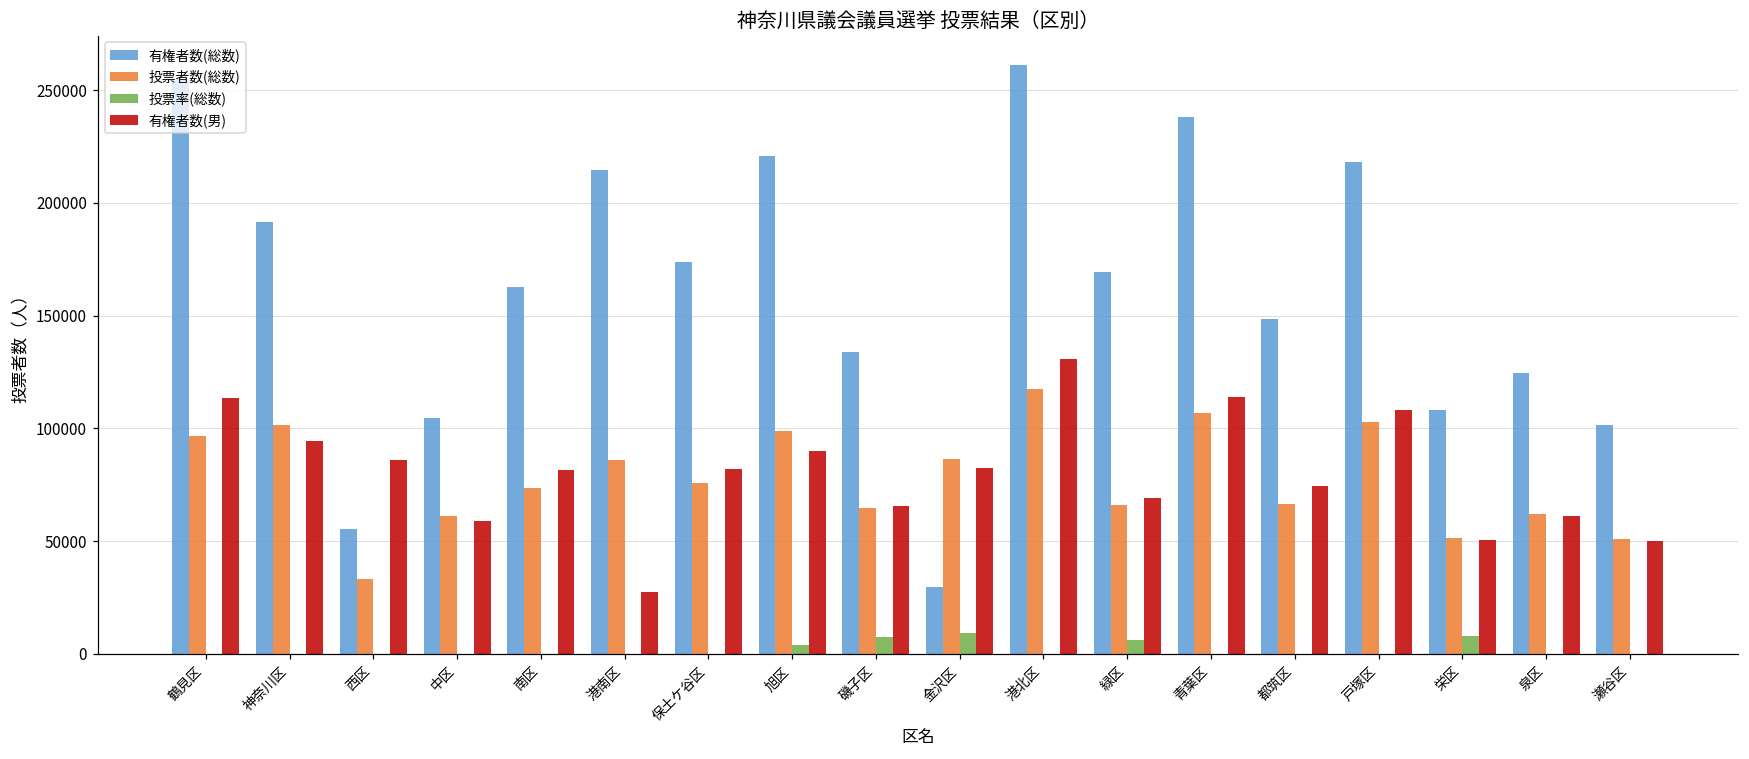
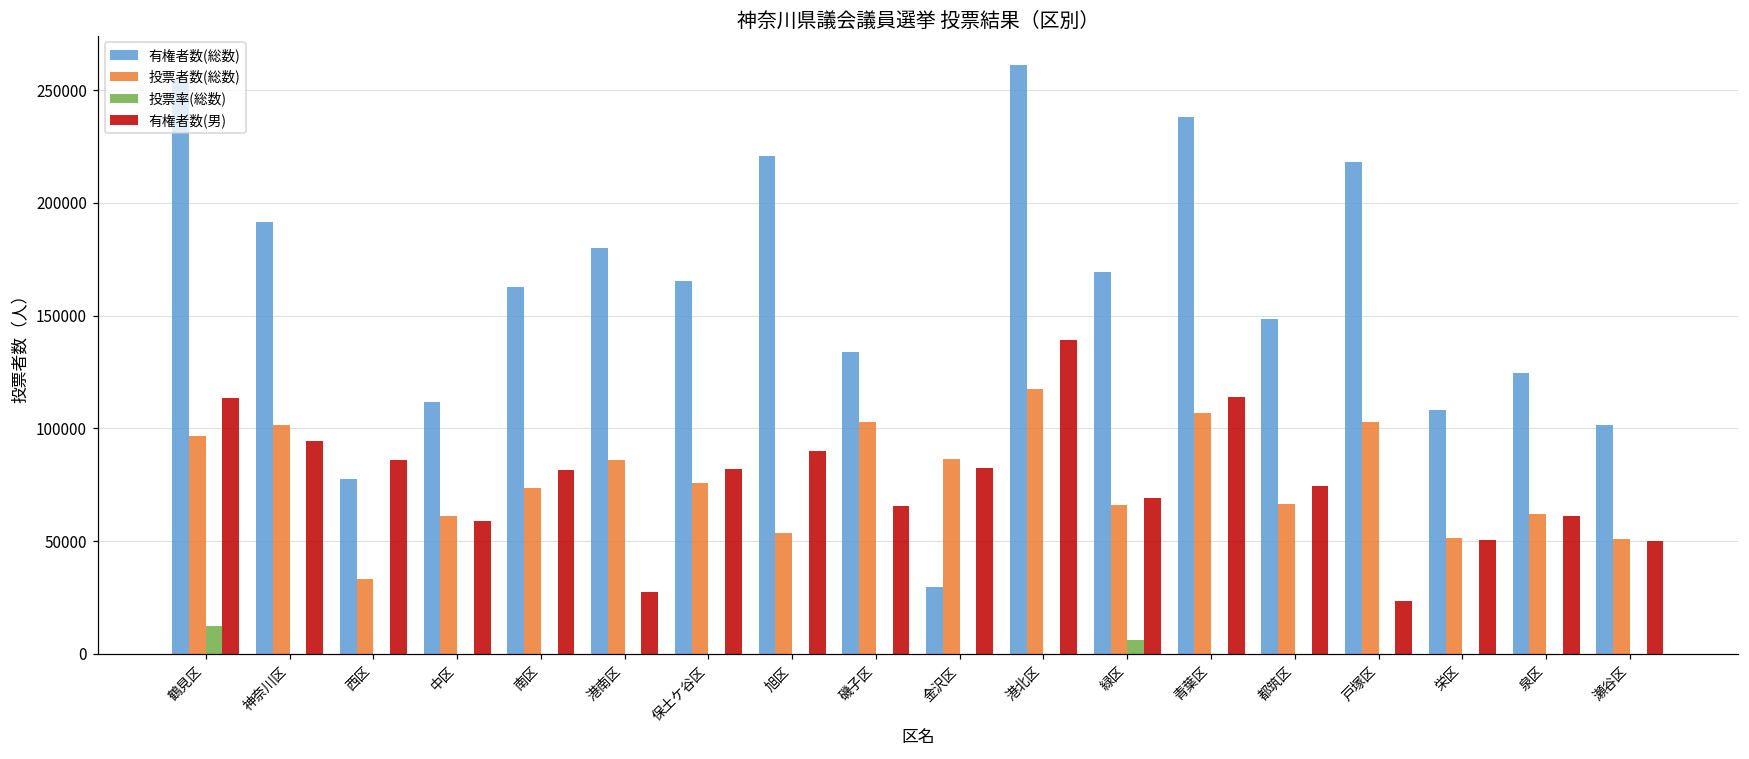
投票率(総数), 鶴見区: 0 -> 12000
有権者数(総数), 西区: 55000 -> 77000
有権者数(総数), 中区: 105000 -> 112000
有権者数(総数), 港南区: 214000 -> 180000
有権者数(総数), 保土ケ谷区: 174000 -> 165000
投票者数(総数), 旭区: 99000 -> 53000
投票率(総数), 旭区: 4000 -> 0
投票者数(総数), 磯子区: 65000 -> 103000
投票率(総数), 磯子区: 7000 -> 0
投票率(総数), 金沢区: 9000 -> 0
有権者数(男), 港北区: 131000 -> 139000
有権者数(男), 戸塚区: 108000 -> 23000
投票率(総数), 栄区: 8000 -> 0
